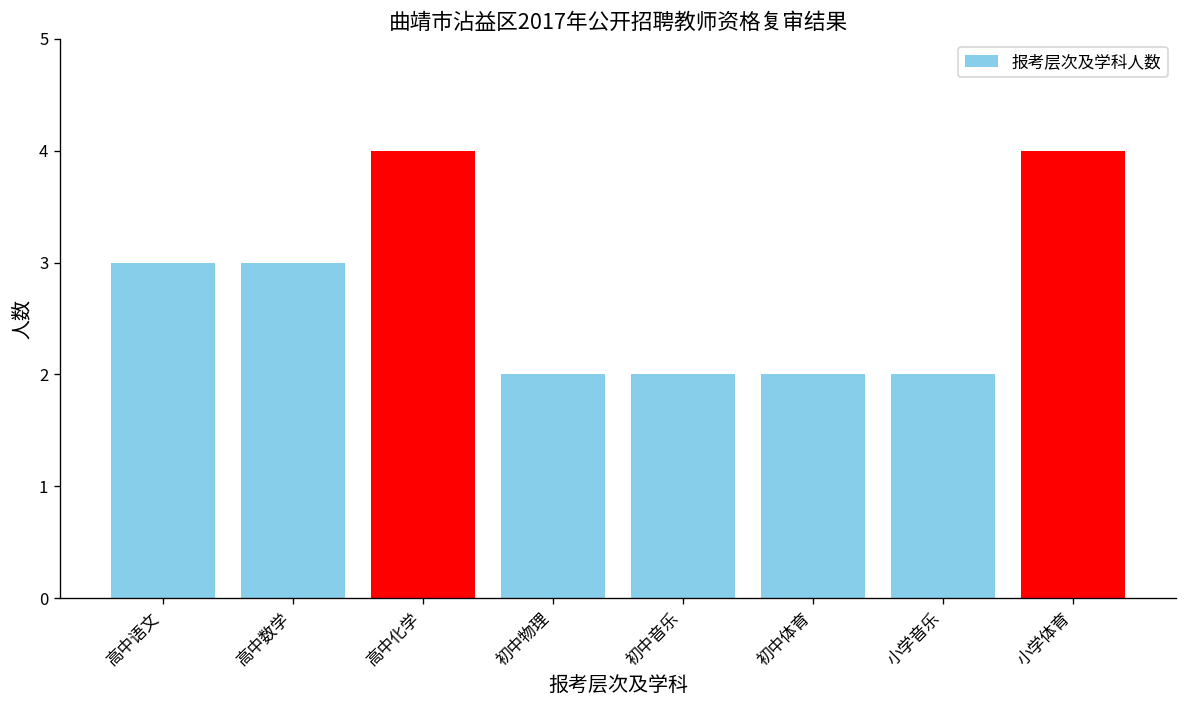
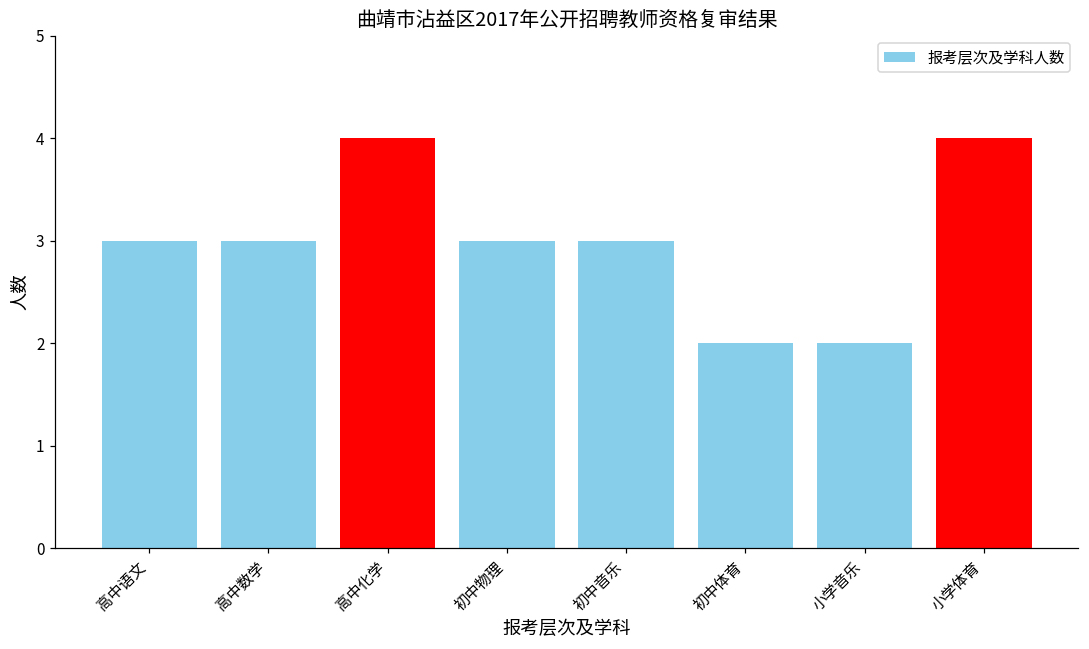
初中物理: 2 -> 3
初中音乐: 2 -> 3
